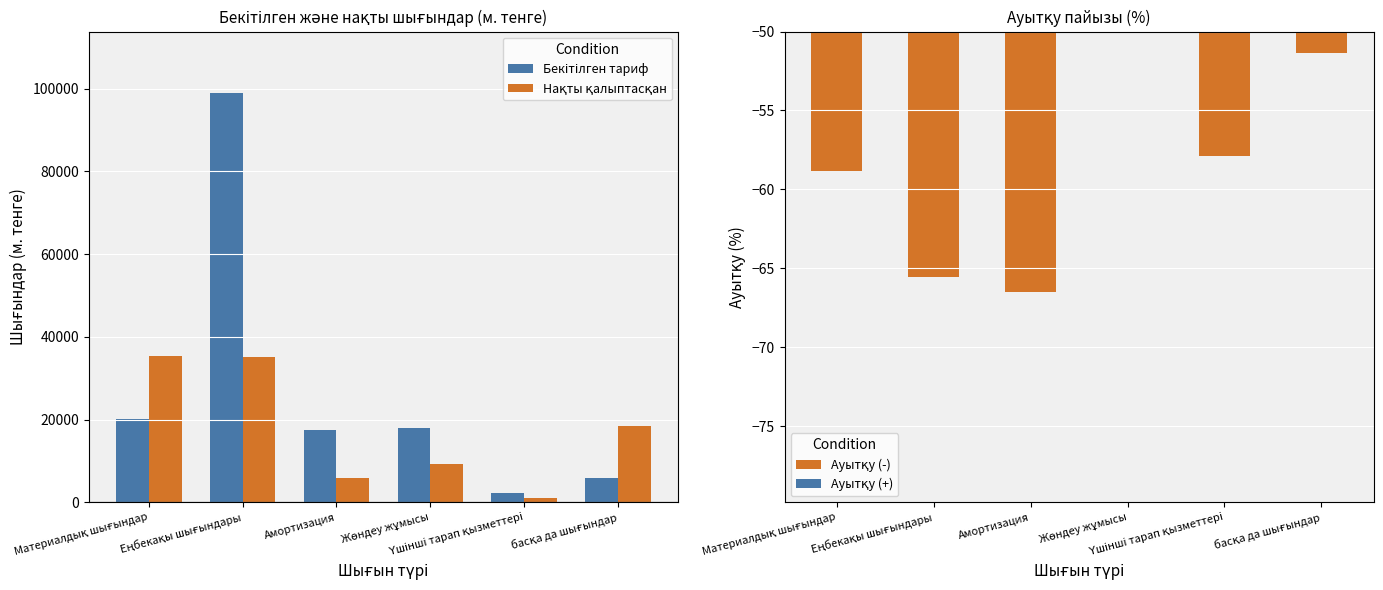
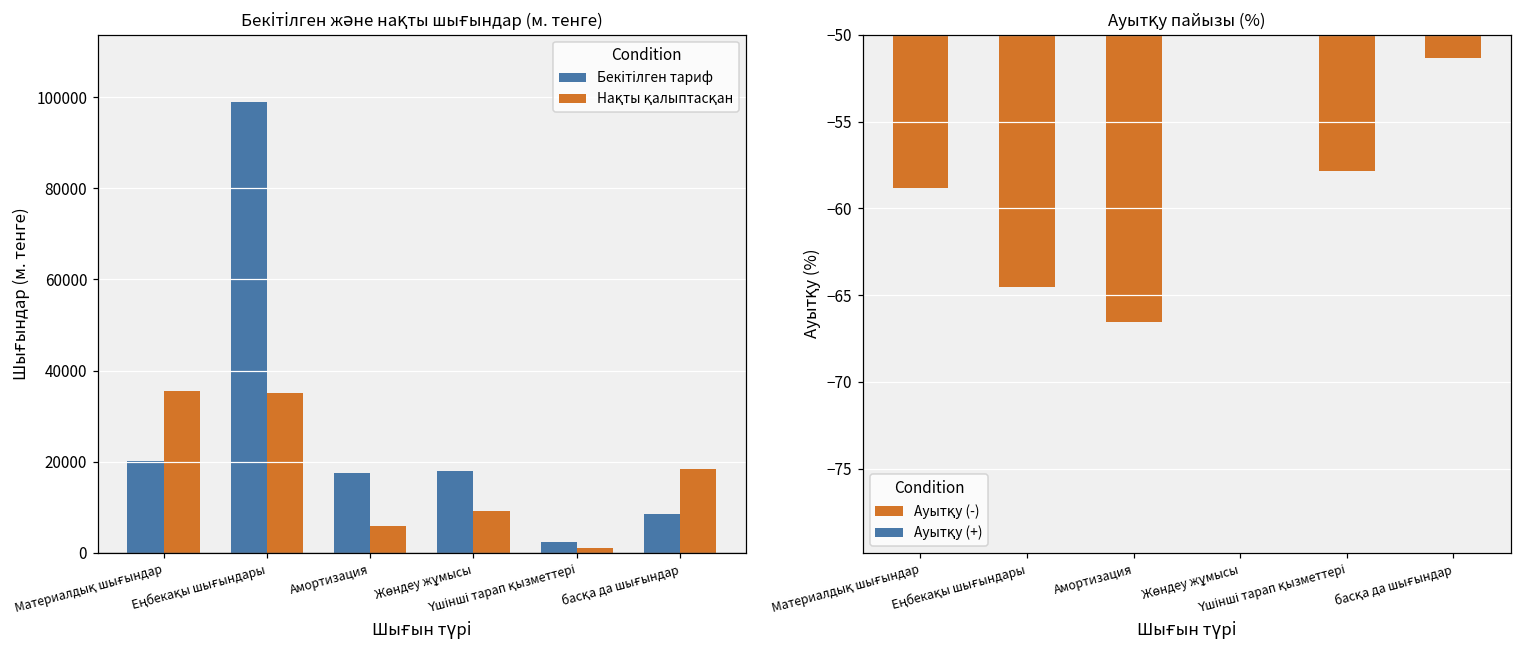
Бекітілген және нақты шығындар (м. тенге), Бекітілген тариф, басқа да шығындар: 6000 -> 8000
Ауытқу пайызы (%), Еңбекақы шығындары: -65.5 -> -64.5
